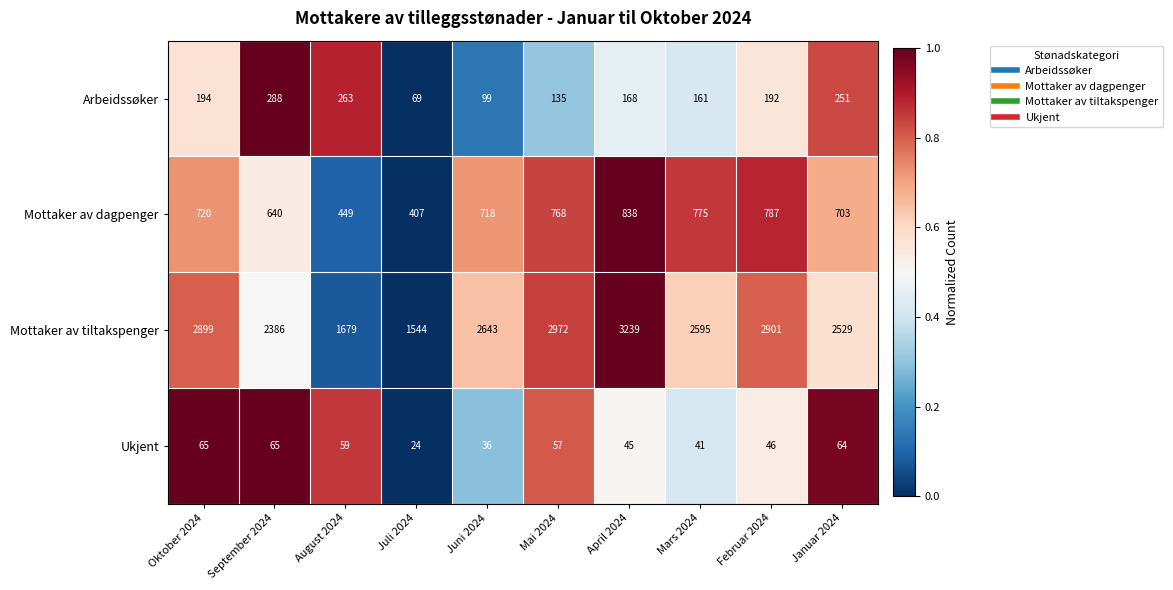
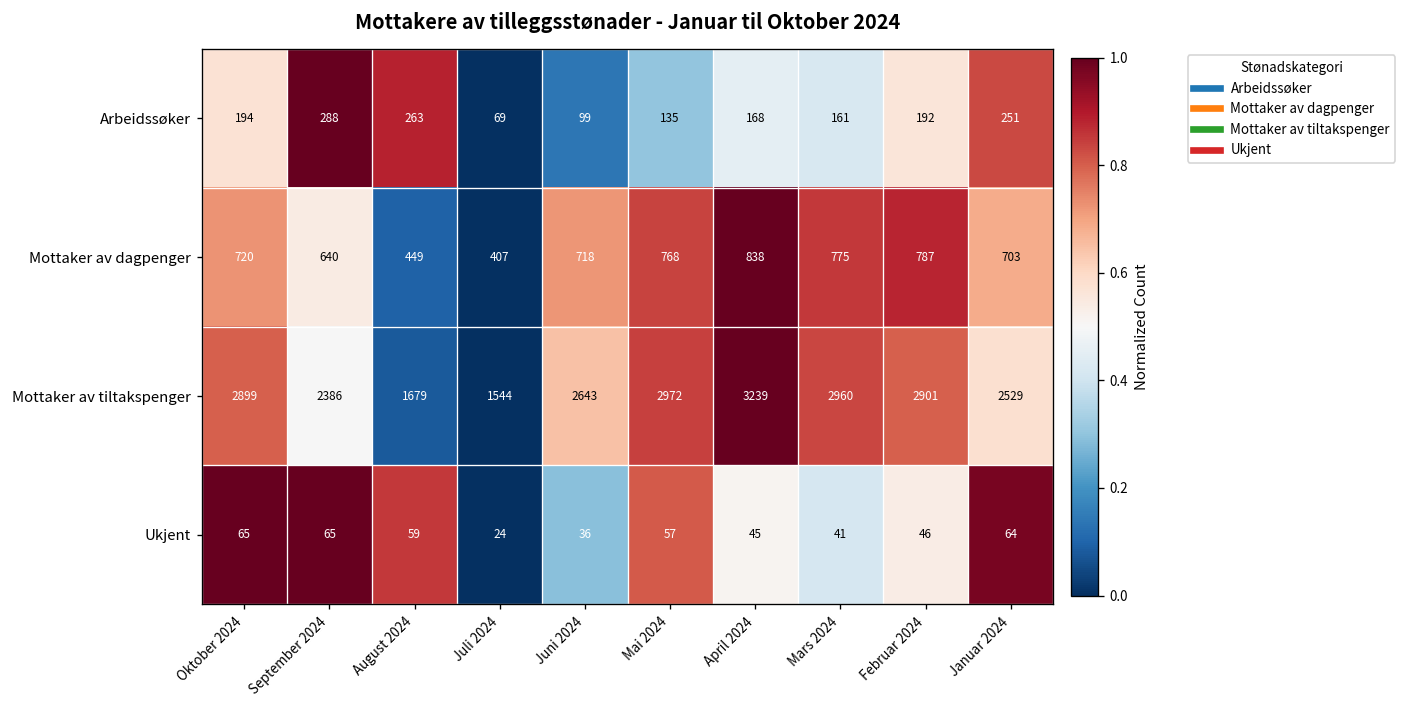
Mottaker av tiltakspenger, Mars 2024: 2595 -> 2960
